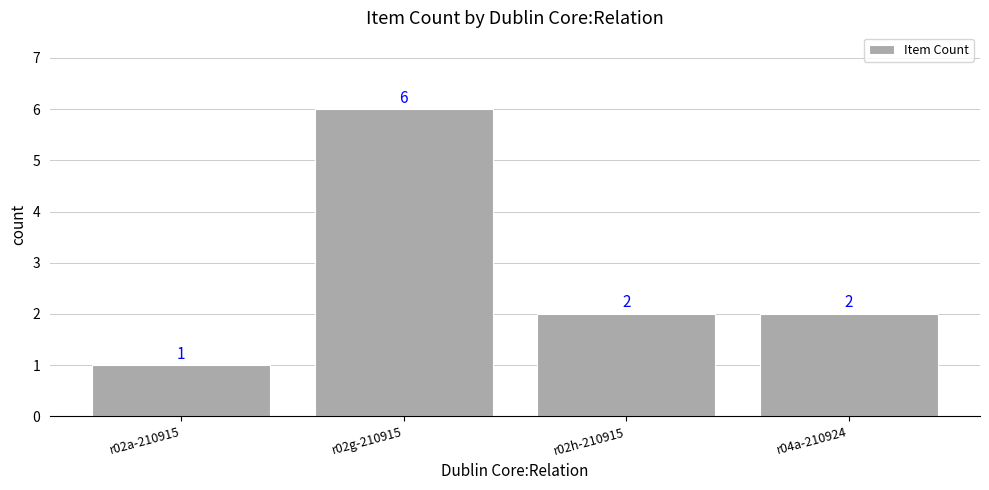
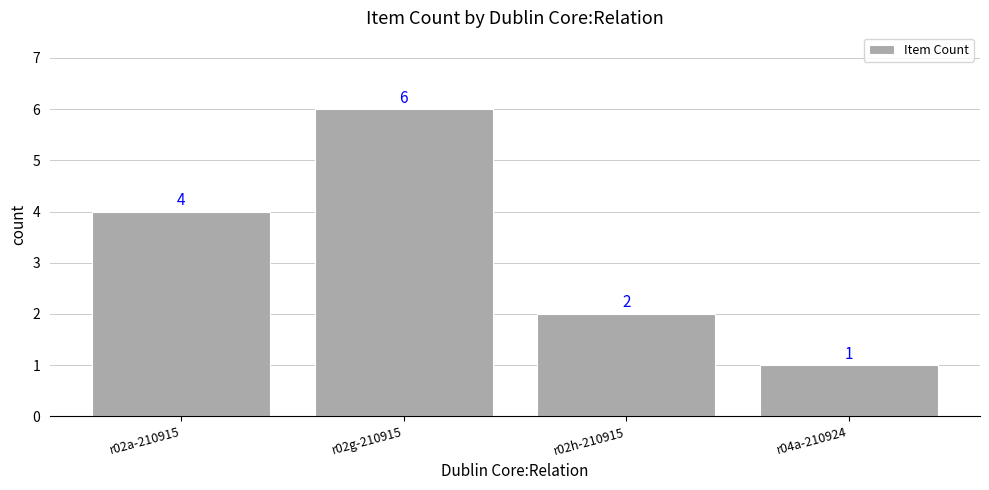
r02a-210915: 1 -> 4
r04a-210924: 2 -> 1
